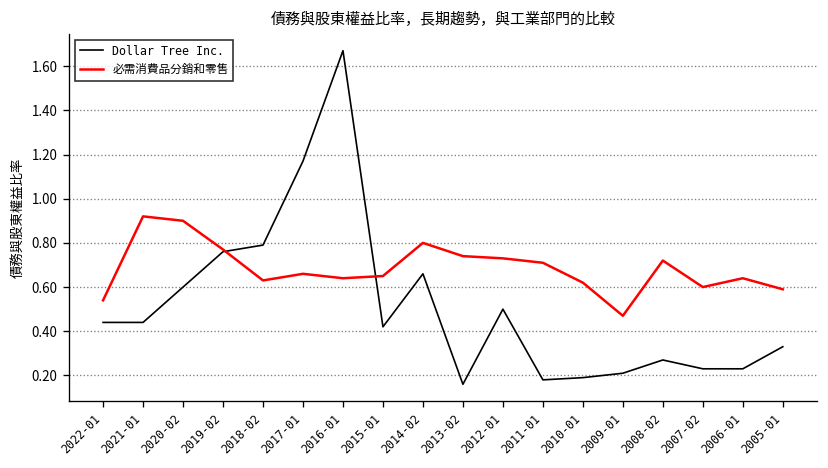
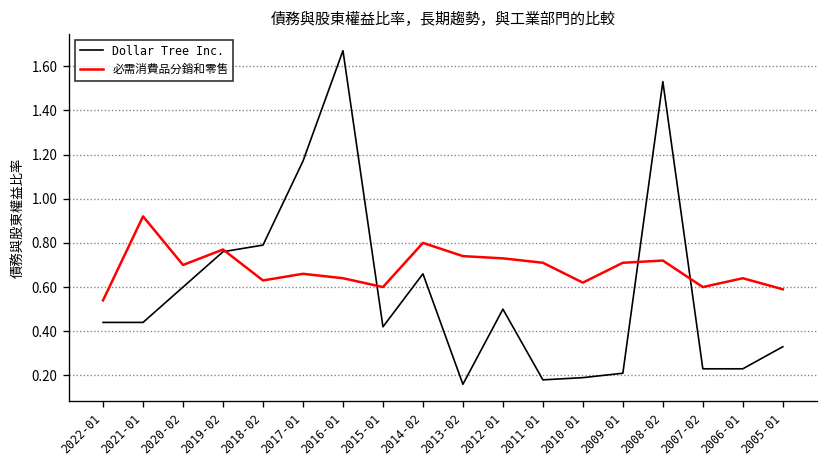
必需消費品分銷和零售, 2020-02: 0.9 -> 0.7
必需消費品分銷和零售, 2015-01: 0.65 -> 0.60
必需消費品分銷和零售, 2009-01: 0.47 -> 0.71
Dollar Tree Inc., 2008-02: 0.27 -> 1.53
